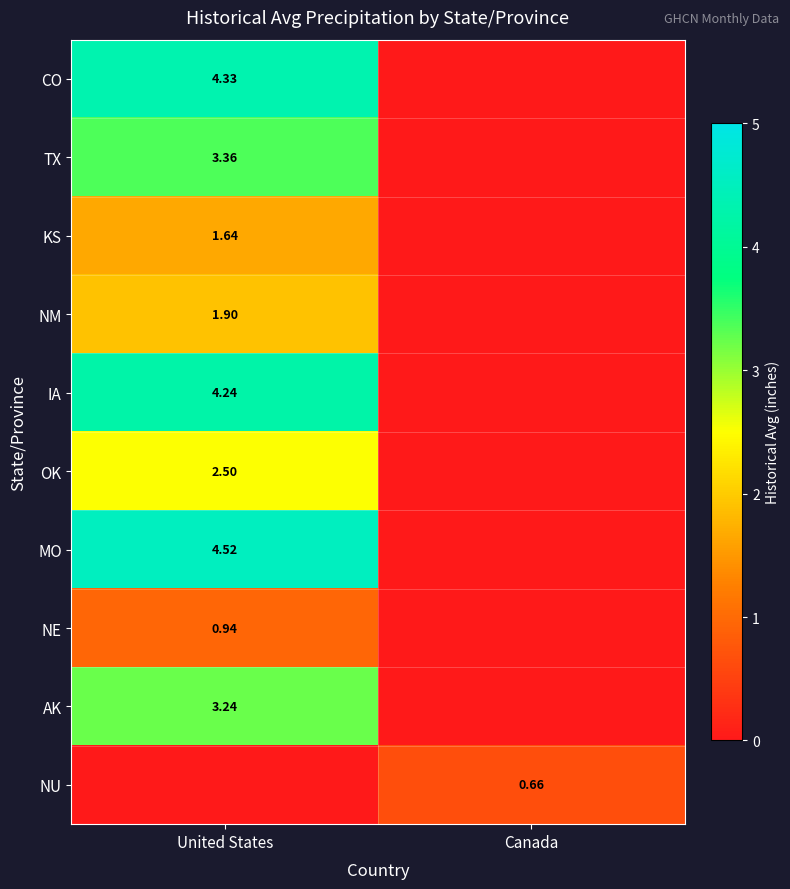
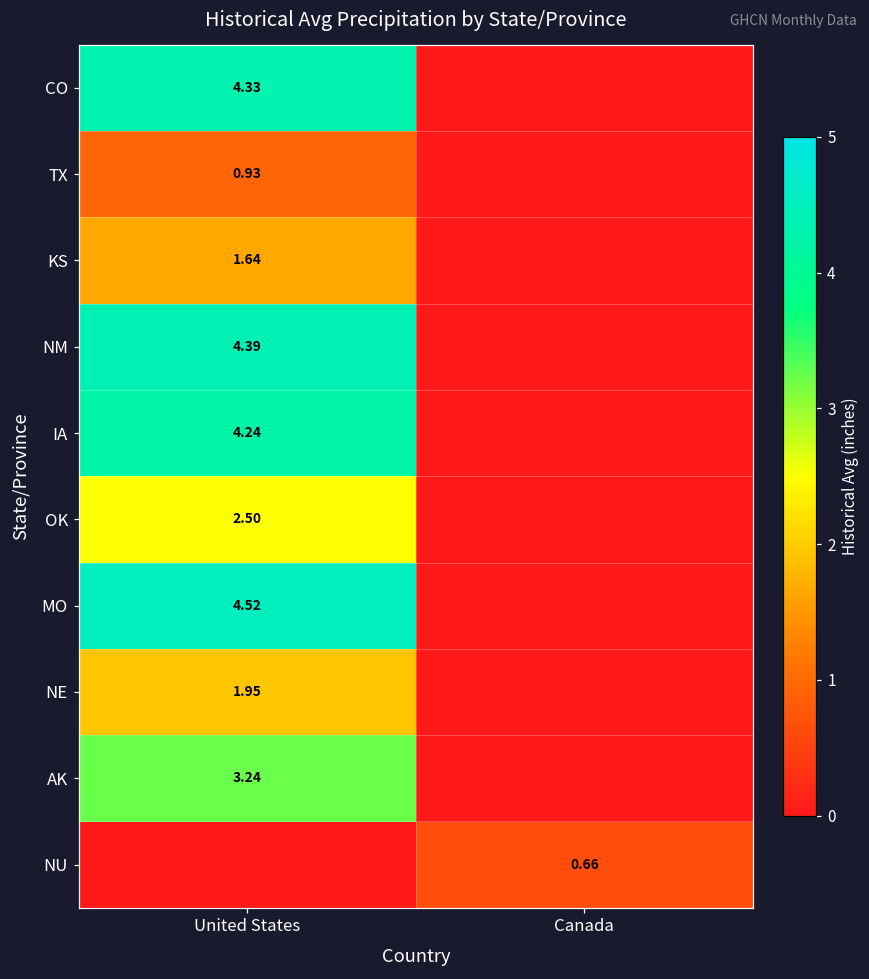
TX, United States: 3.36 -> 0.93
NM, United States: 1.90 -> 4.39
NE, United States: 0.94 -> 1.95
